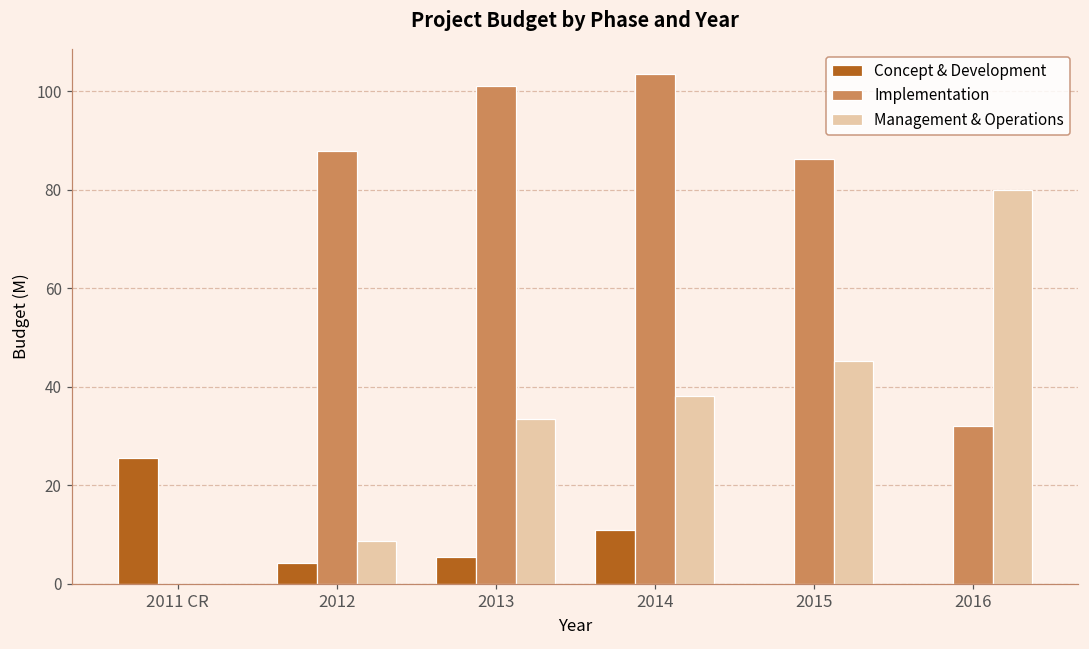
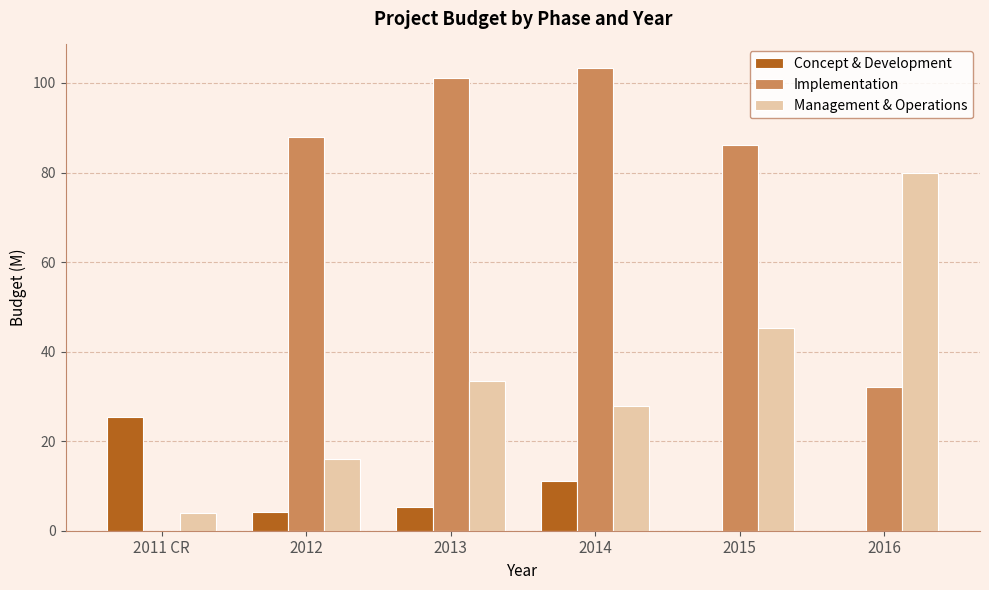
Management & Operations, 2011 CR: 0 -> 4
Management & Operations, 2012: 9 -> 16
Management & Operations, 2014: 38 -> 28
